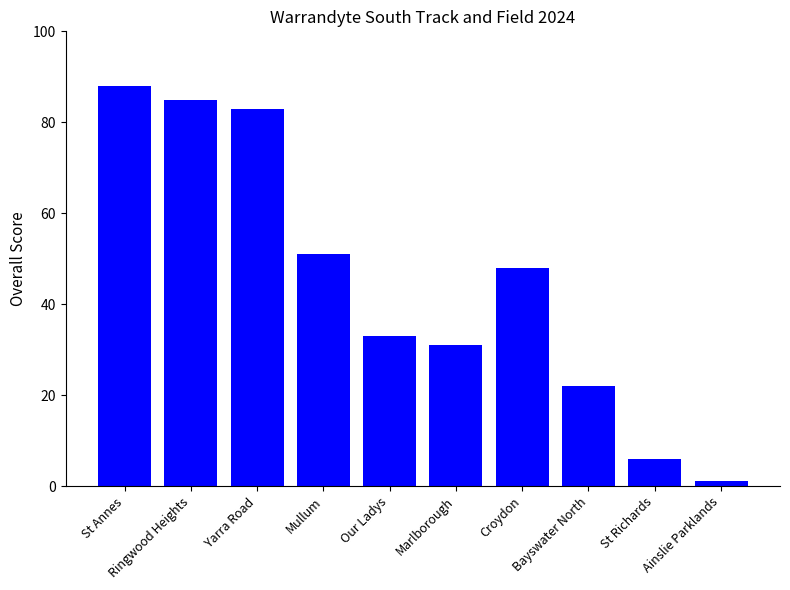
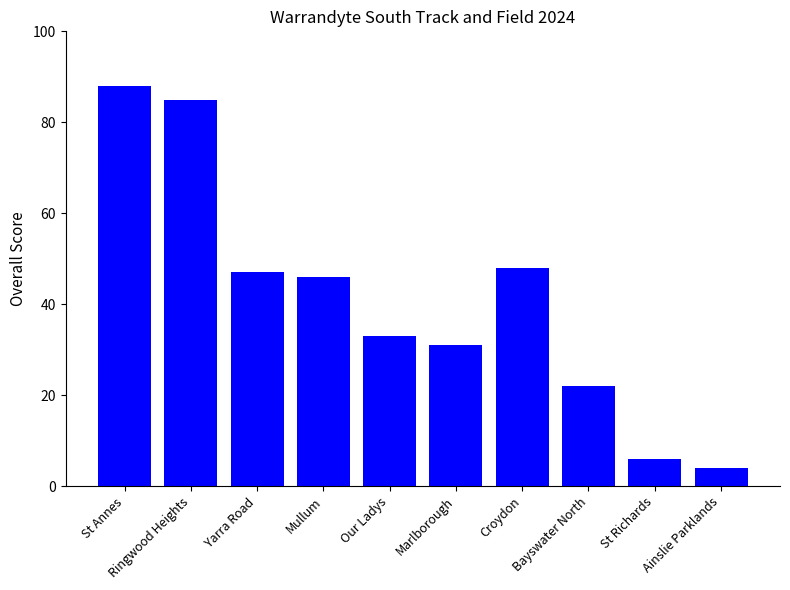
Yarra Road: 83 -> 47
Mullum: 51 -> 46
Ainslie Parklands: 1 -> 4
